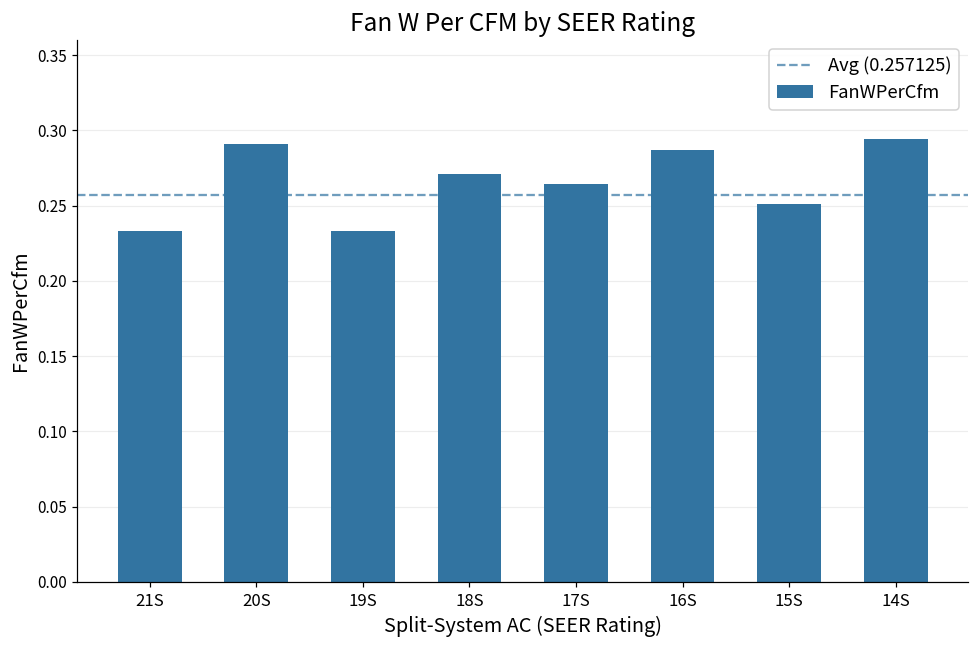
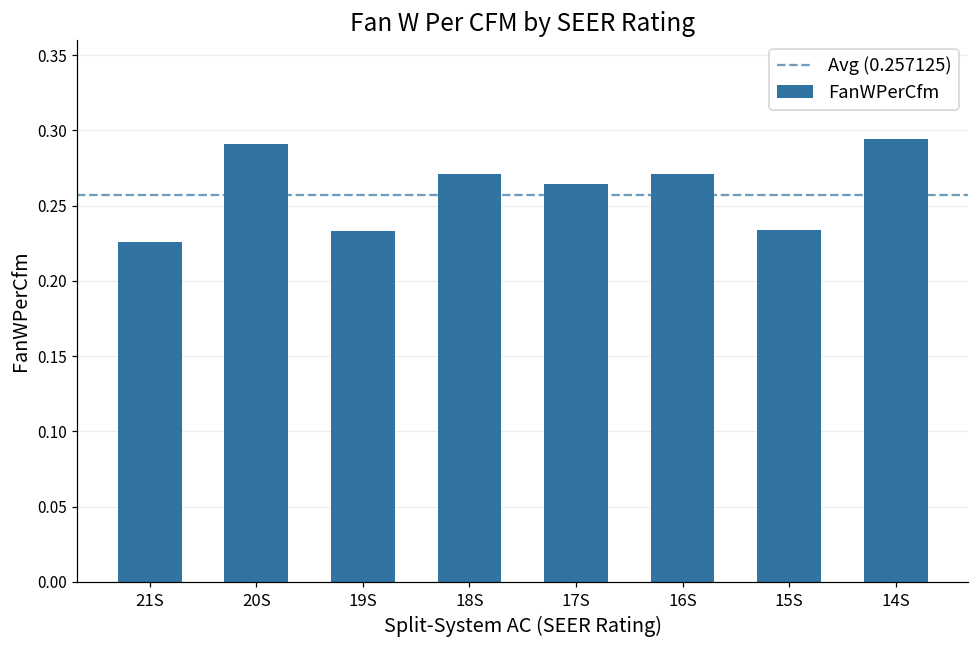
21S: 0.233 -> 0.226
16S: 0.287 -> 0.271
15S: 0.251 -> 0.234
